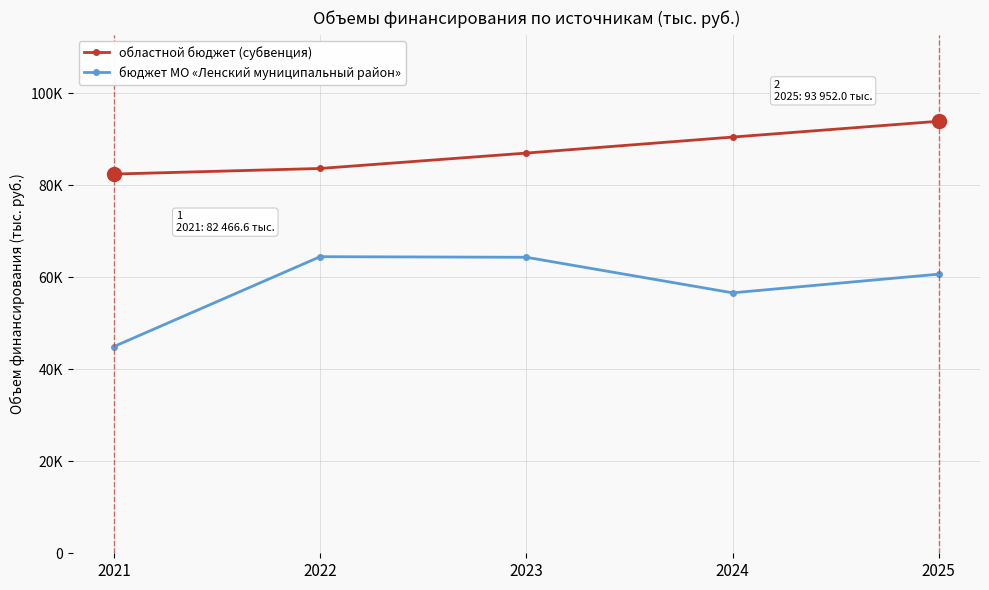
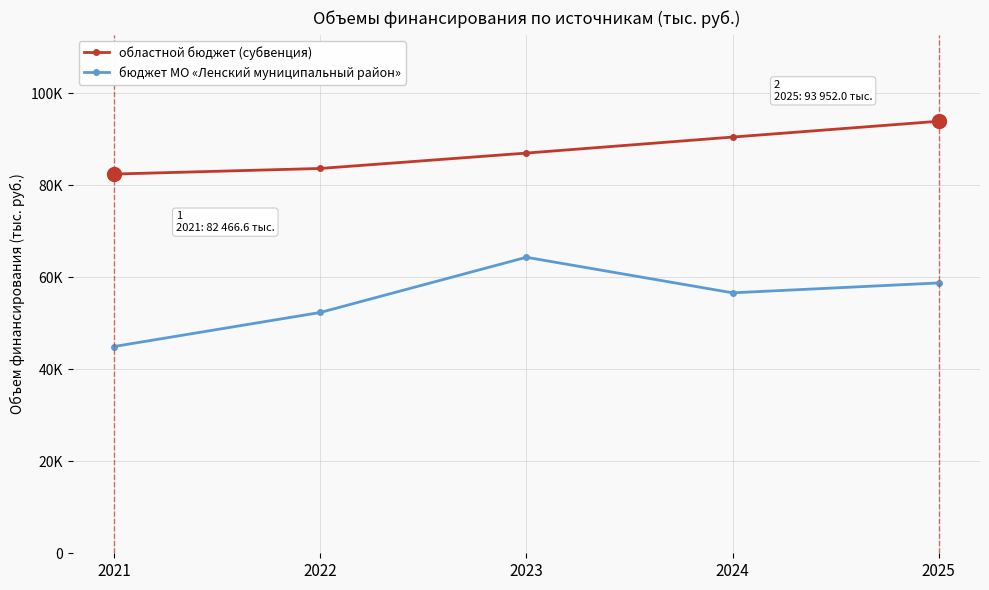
бюджет МО «Ленский муниципальный район», 2022: 65000 -> 52000
бюджет МО «Ленский муниципальный район», 2025: 61000 -> 59000
